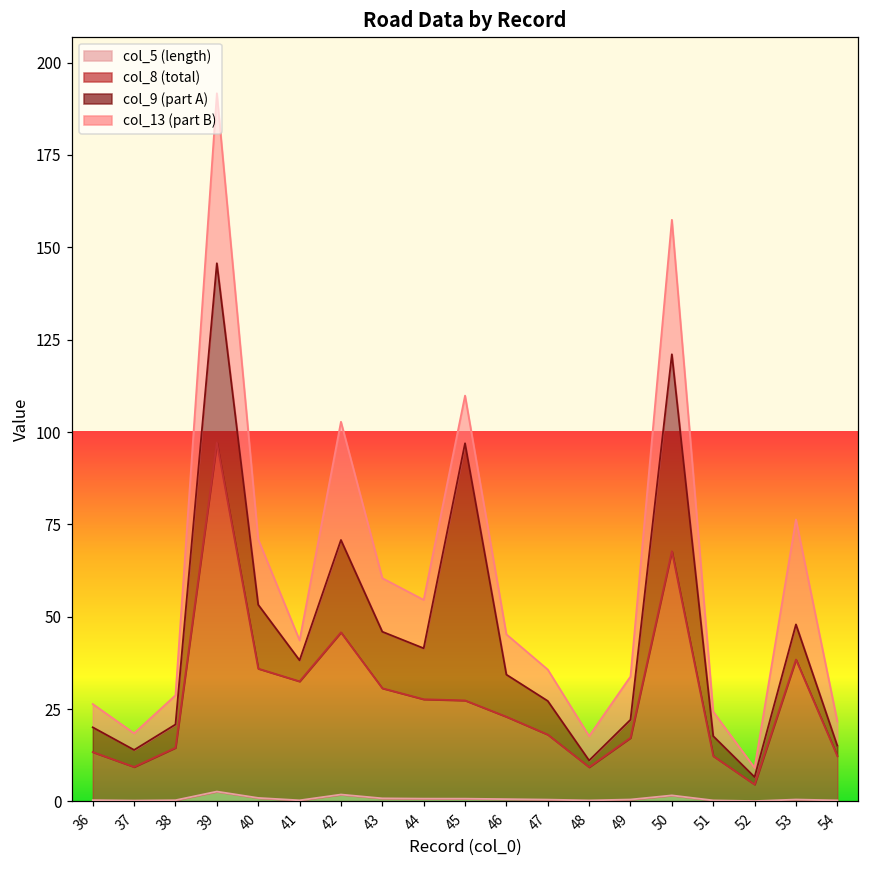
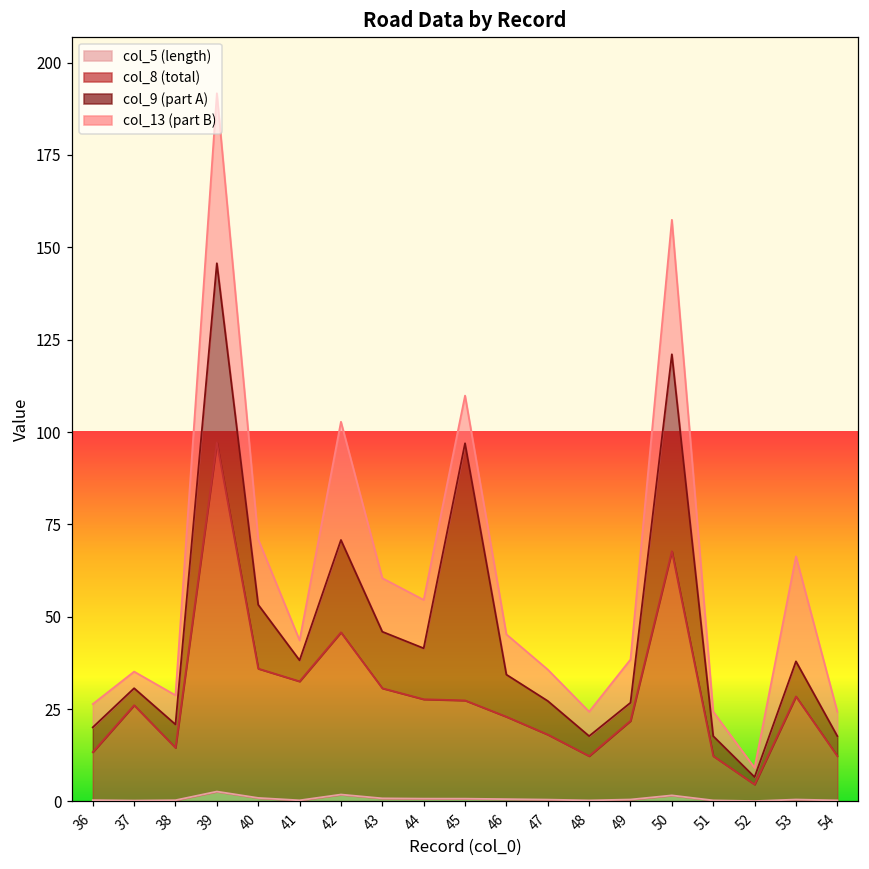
col_8 (total), 37: 9 -> 26
col_8 (total), 48: 9 -> 12
col_9 (part A), 48: 2 -> 5
col_8 (total), 49: 17 -> 21
col_8 (total), 53: 38 -> 28
col_9 (part A), 54: 3 -> 5
